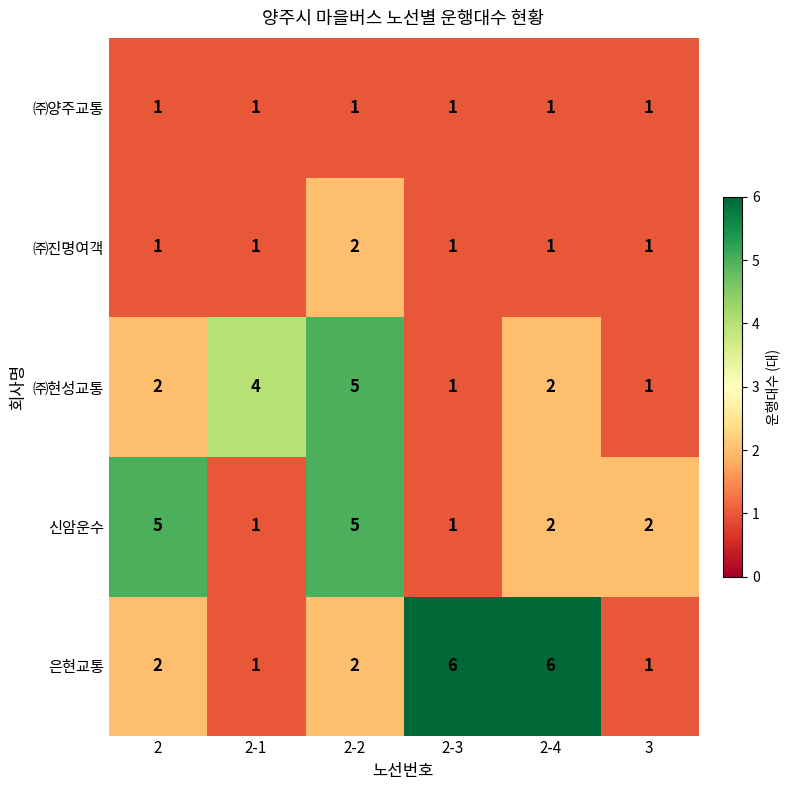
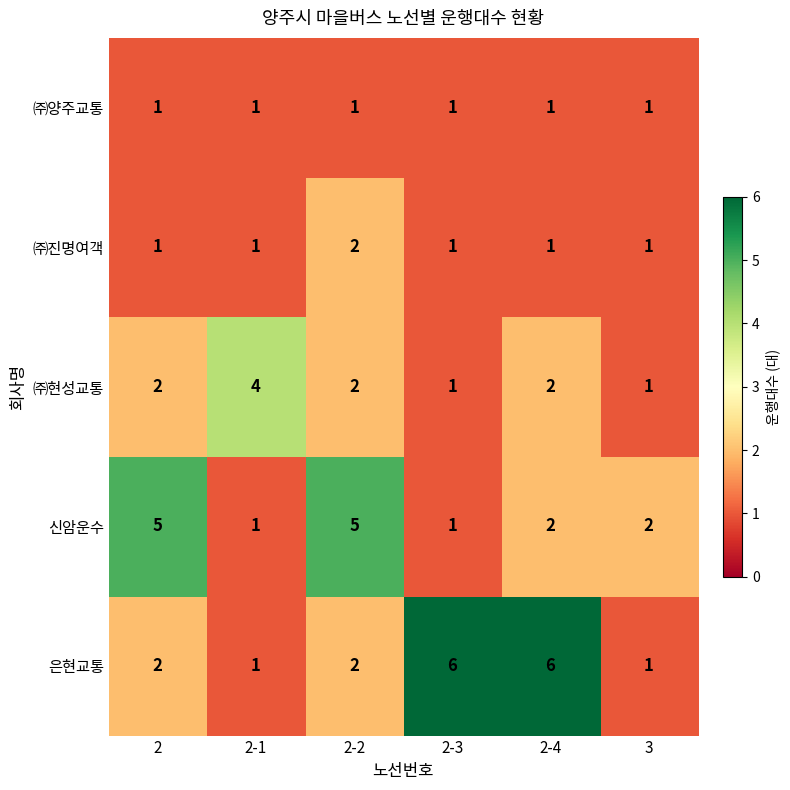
㈜현성교통, 2-2: 5 -> 2
